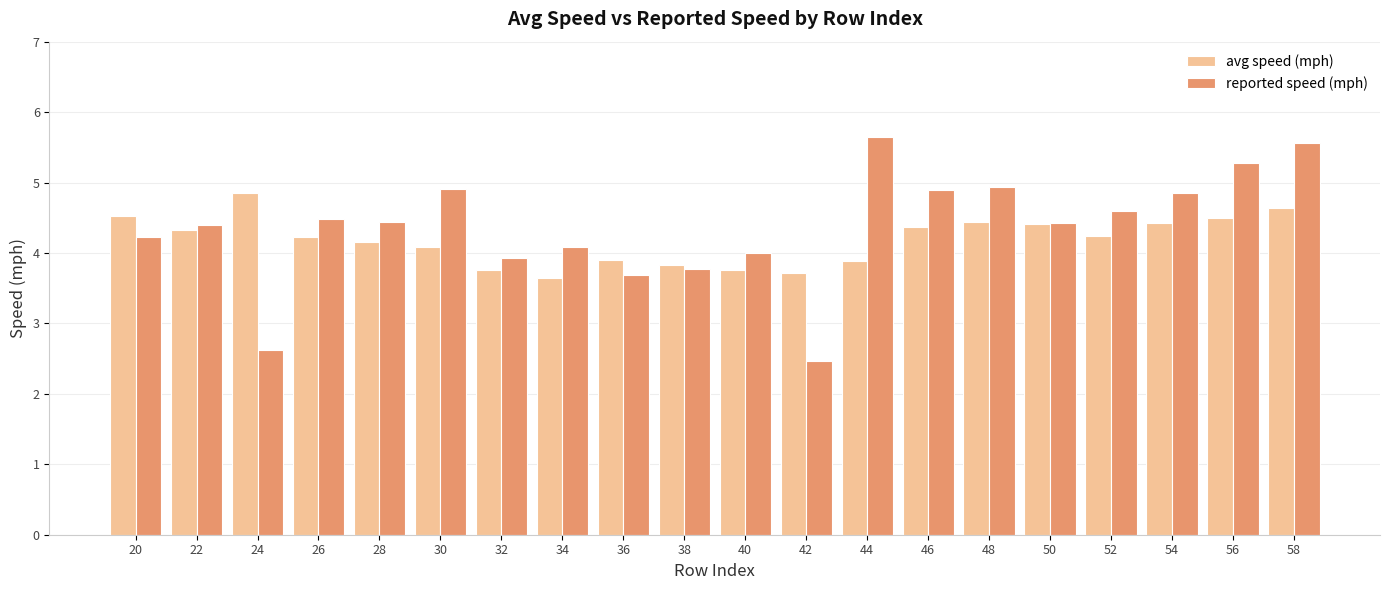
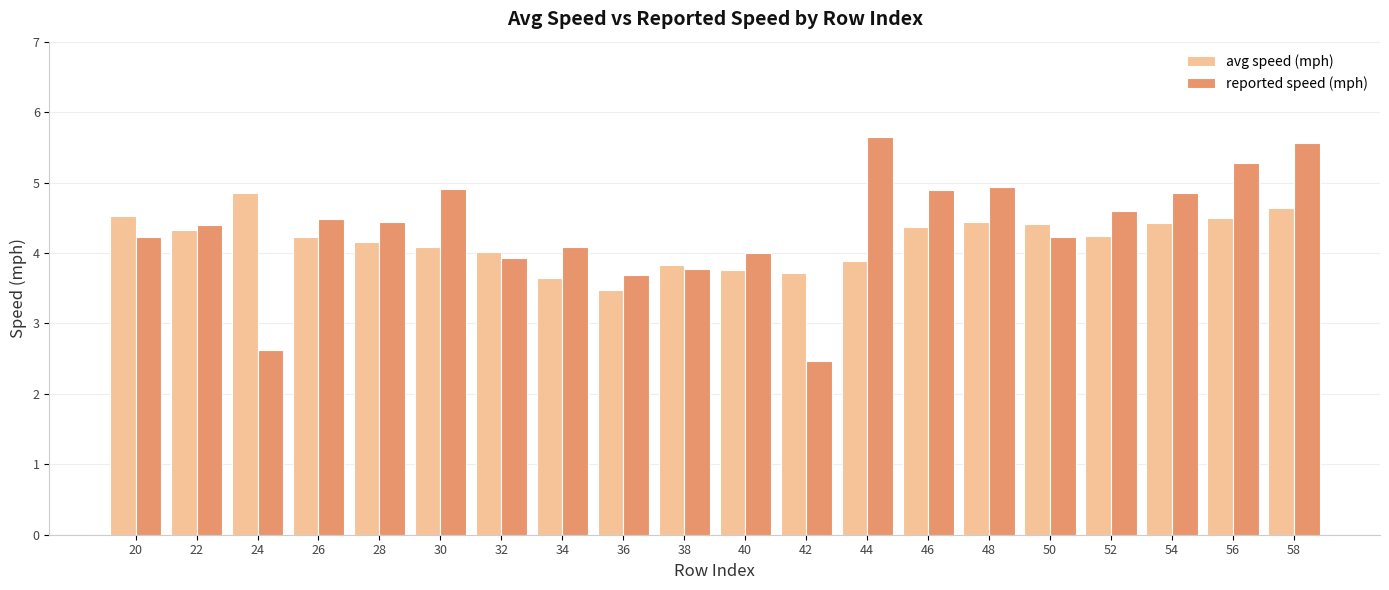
avg speed (mph), 32: 3.8 -> 4.0
avg speed (mph), 36: 3.9 -> 3.5
reported speed (mph), 50: 4.4 -> 4.2
